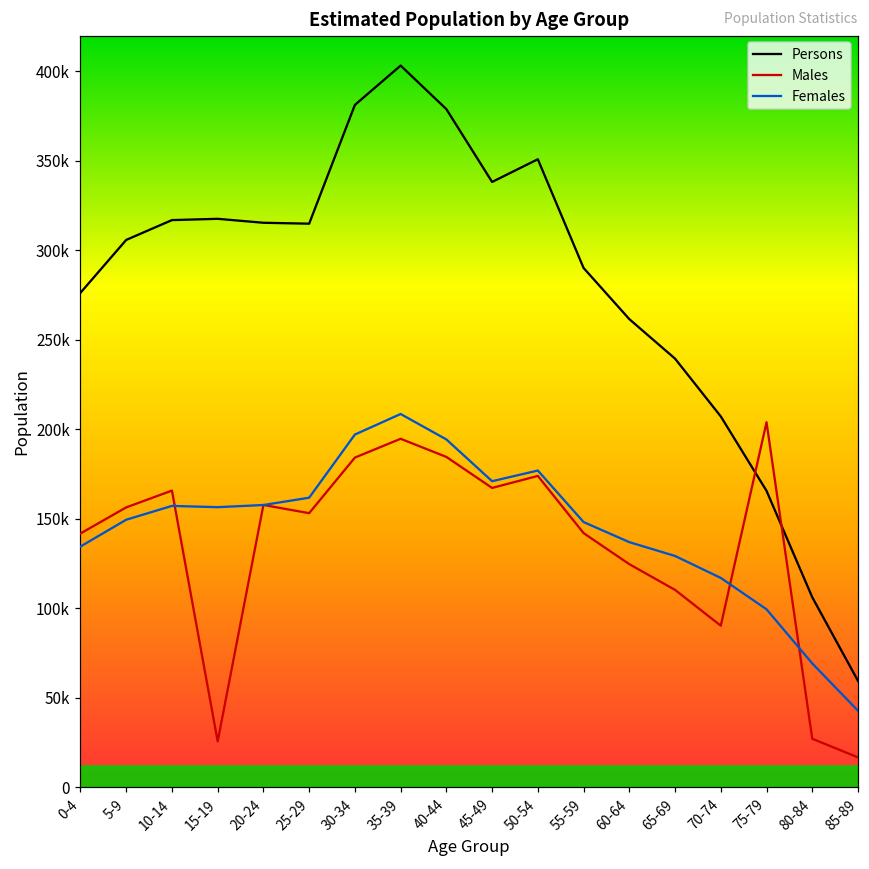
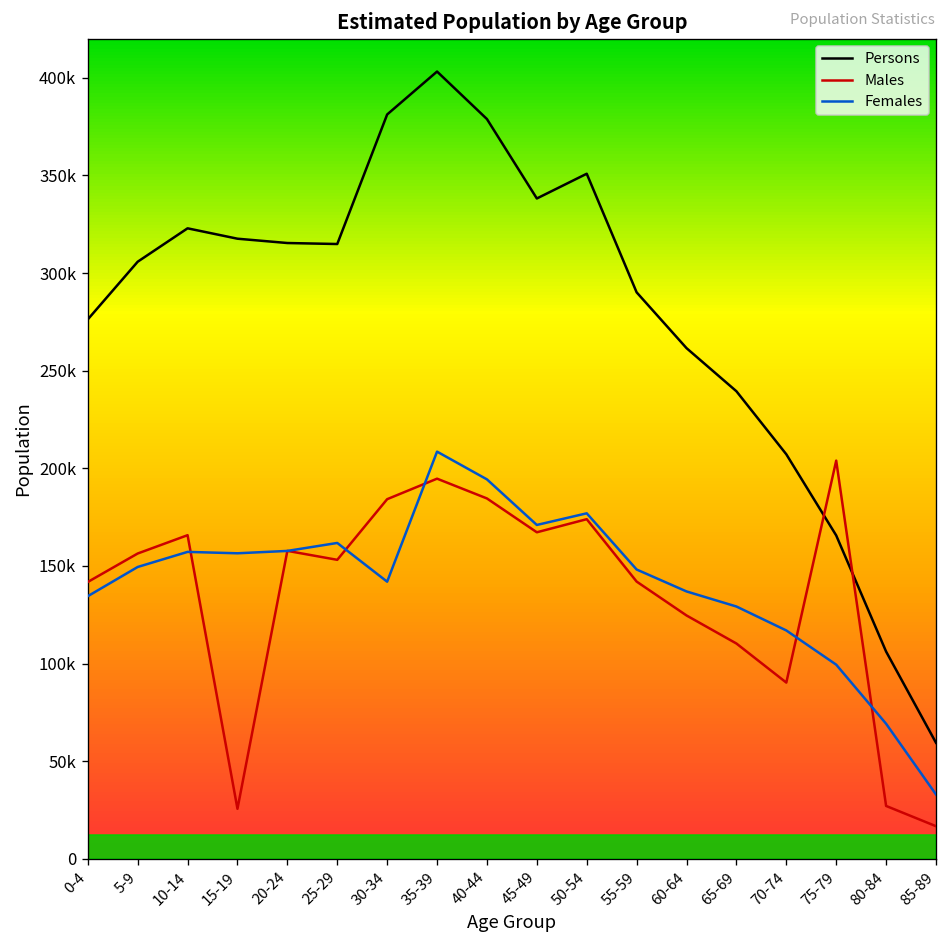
Persons, 10-14: 317000 -> 323000
Females, 30-34: 197000 -> 142000
Females, 85-89: 43000 -> 33000
